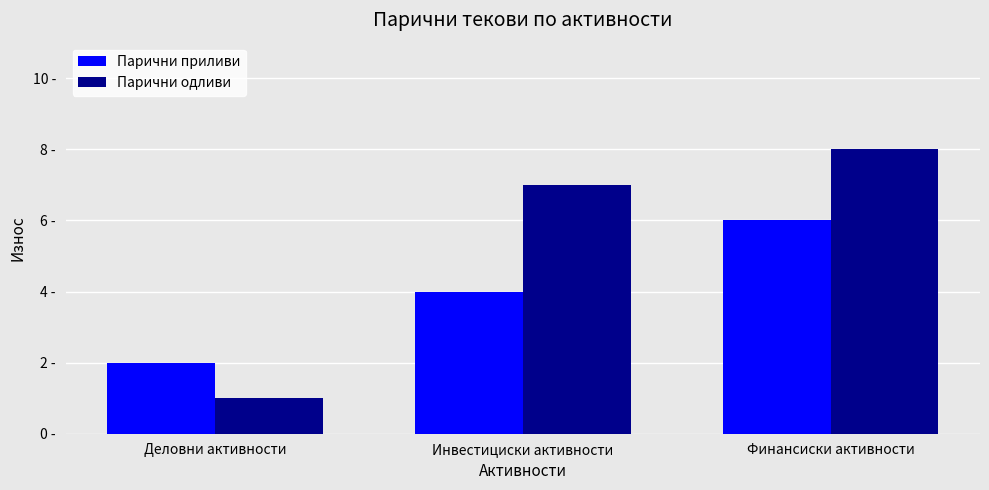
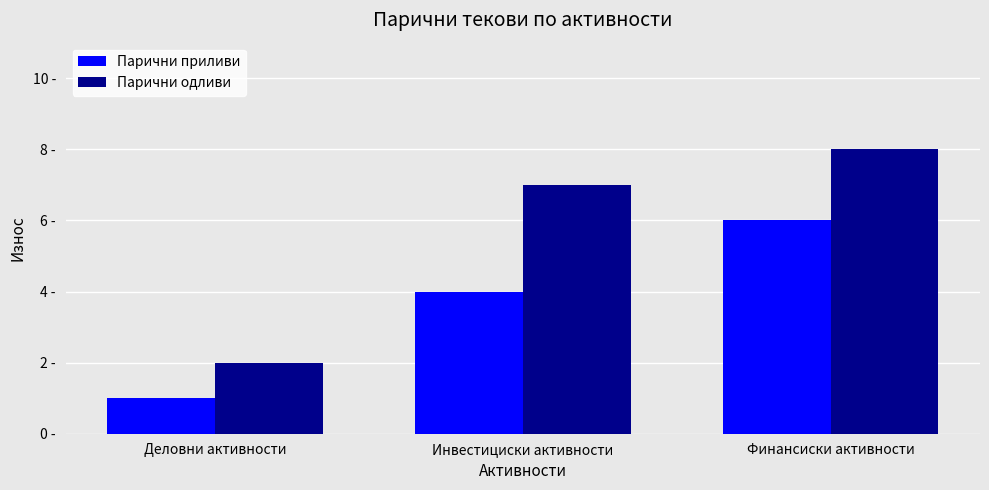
Парични приливи, Деловни активности: 2 - -> 1 -
Парични одливи, Деловни активности: 1 - -> 2 -
